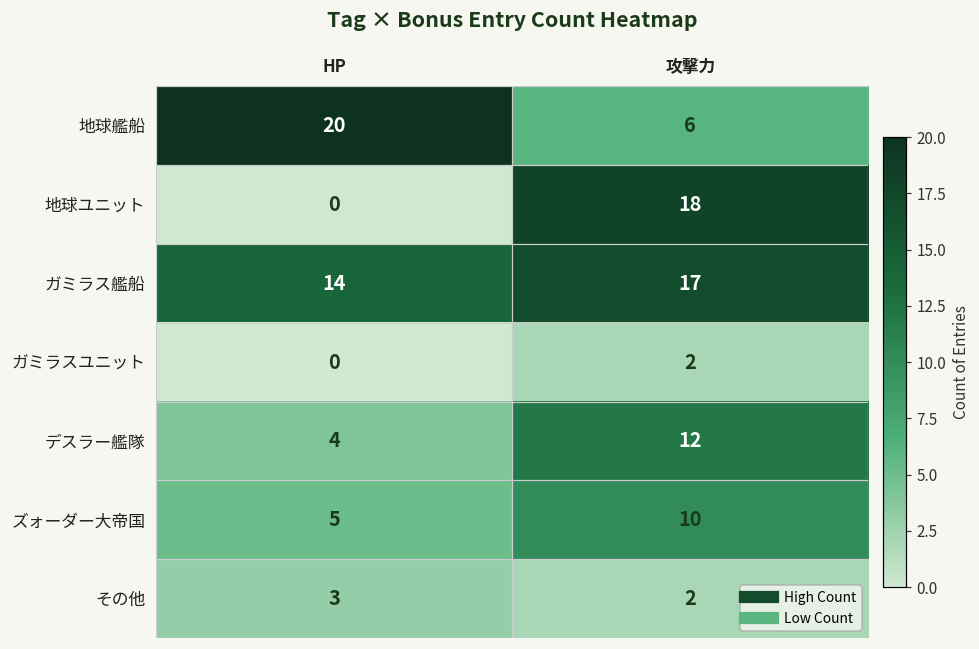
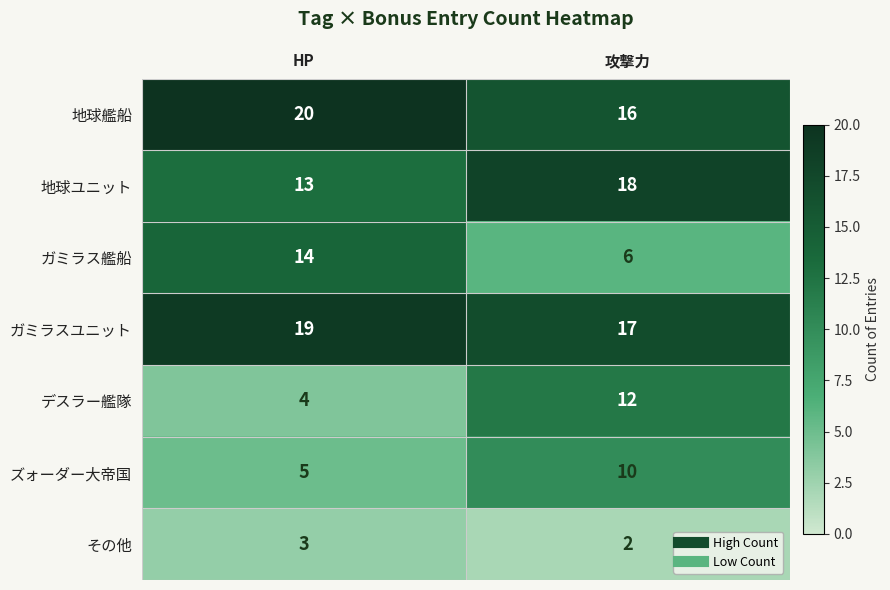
地球艦船, 攻撃力: 6 -> 16
地球ユニット, HP: 0 -> 13
ガミラス艦船, 攻撃力: 17 -> 6
ガミラスユニット, HP: 0 -> 19
ガミラスユニット, 攻撃力: 2 -> 17
